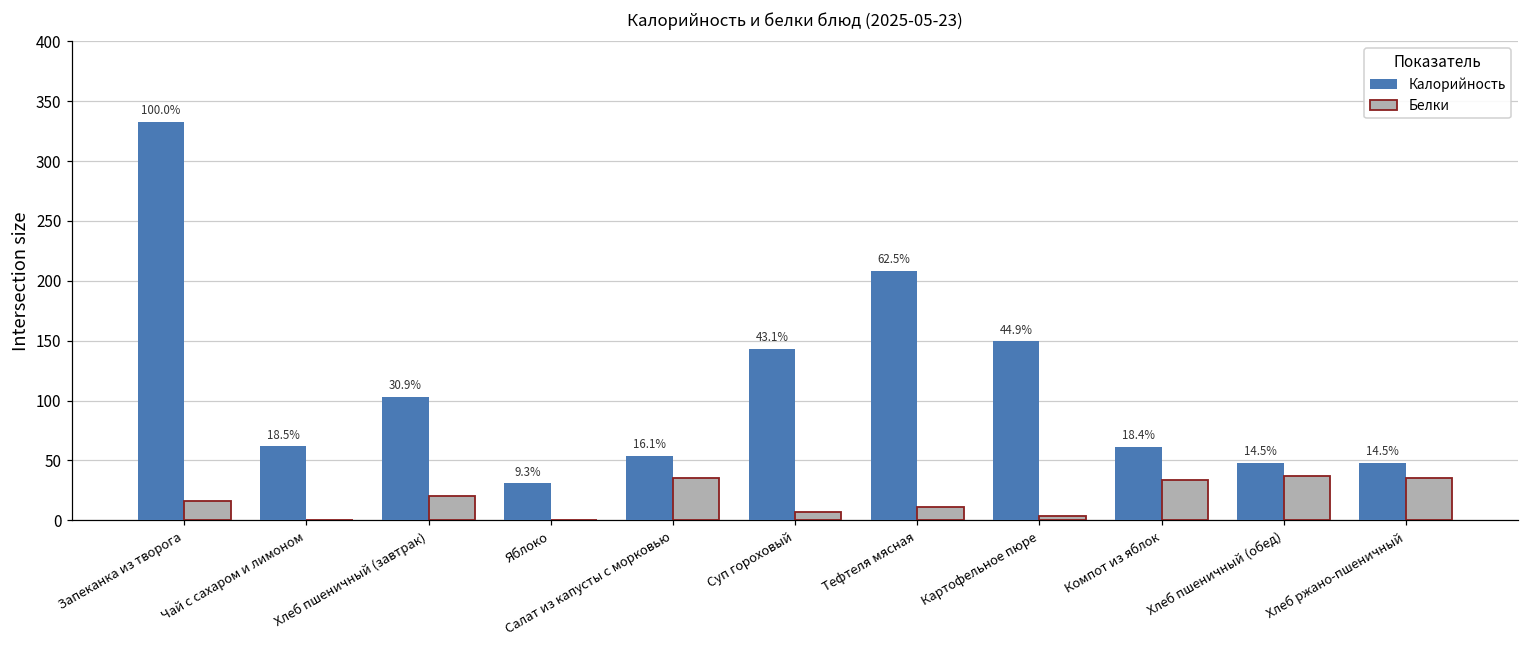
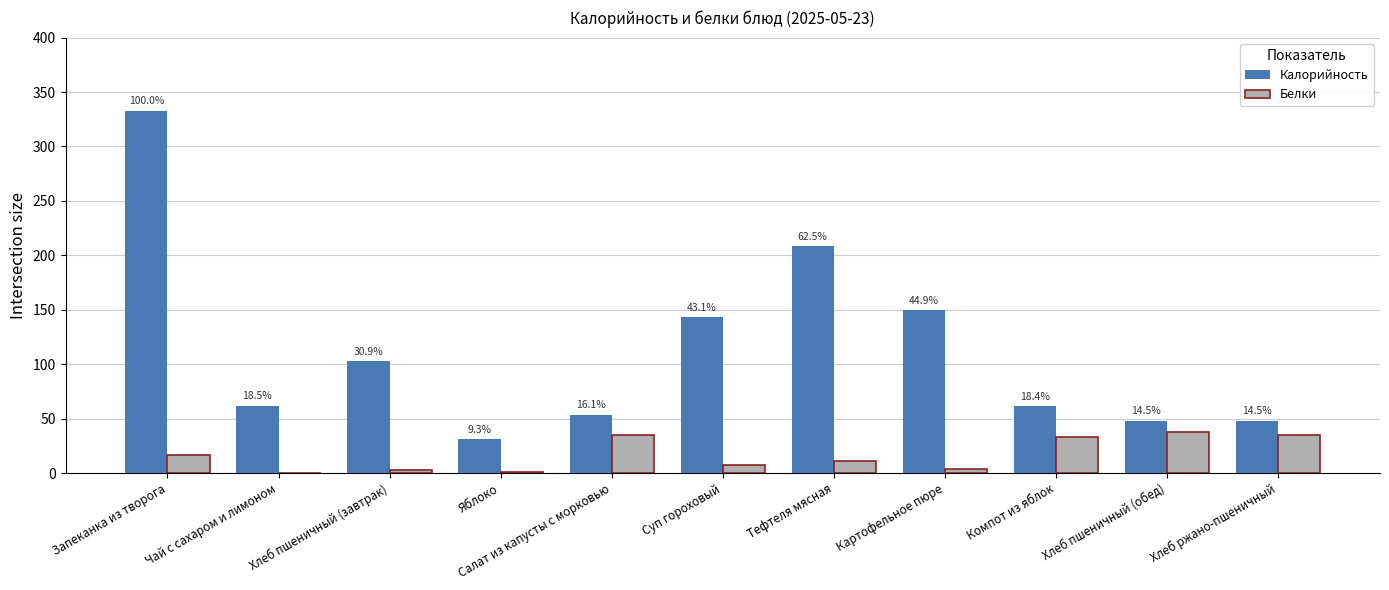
Белки, Хлеб пшеничный (завтрак): 21 -> 3
